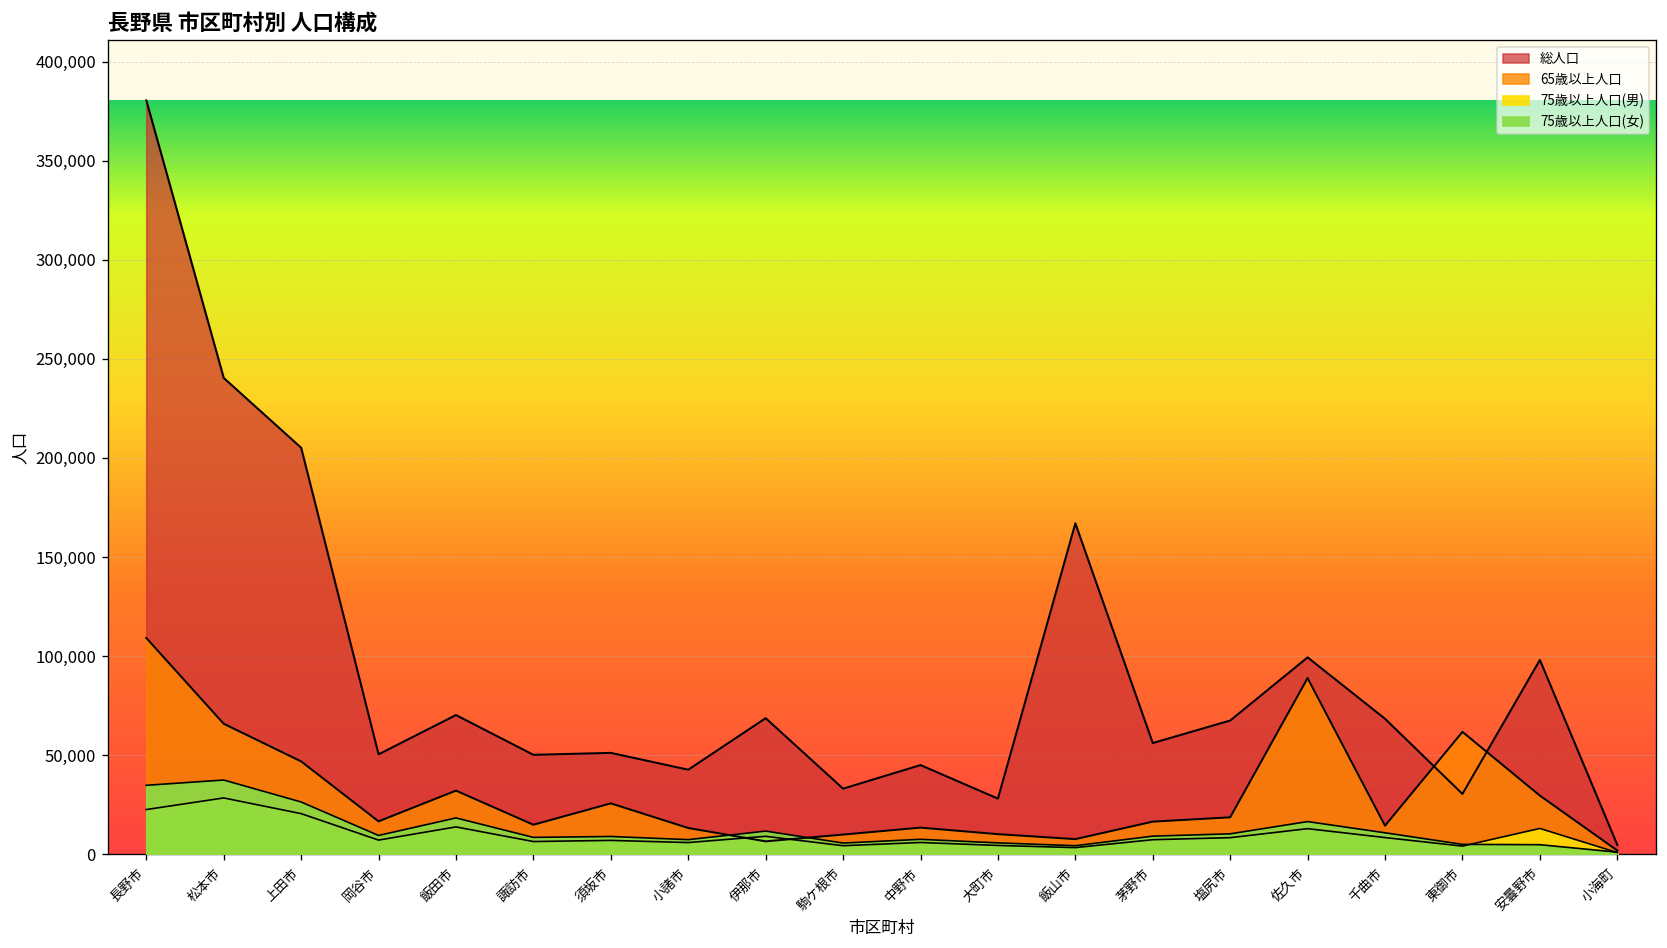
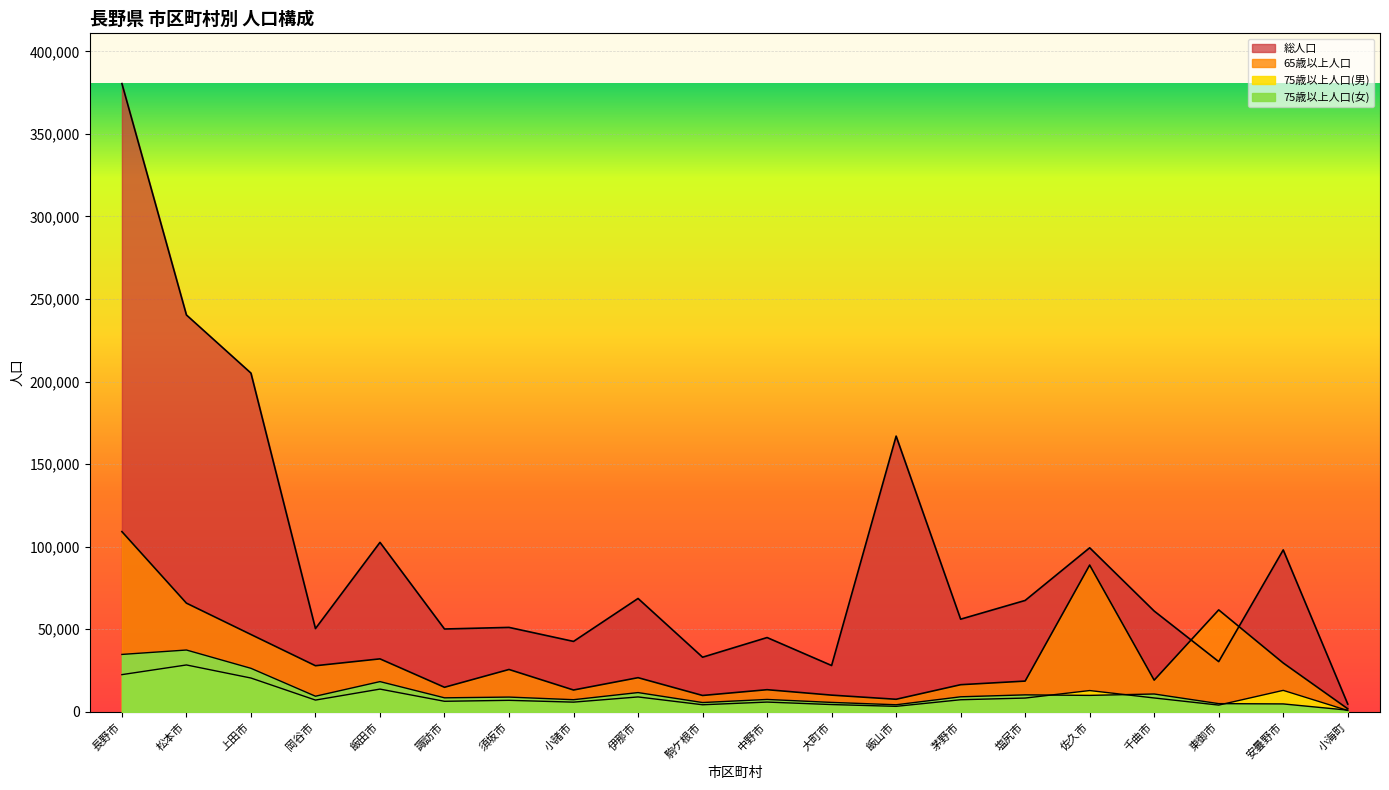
65歳以上人口, 岡谷市: 17,000 -> 28,000
総人口, 飯田市: 70,000 -> 103,000
65歳以上人口, 伊那市: 6,000 -> 21,000
75歳以上人口(女), 佐久市: 16,000 -> 10,000
総人口, 千曲市: 68,000 -> 61,000
65歳以上人口, 千曲市: 14,000 -> 19,000
